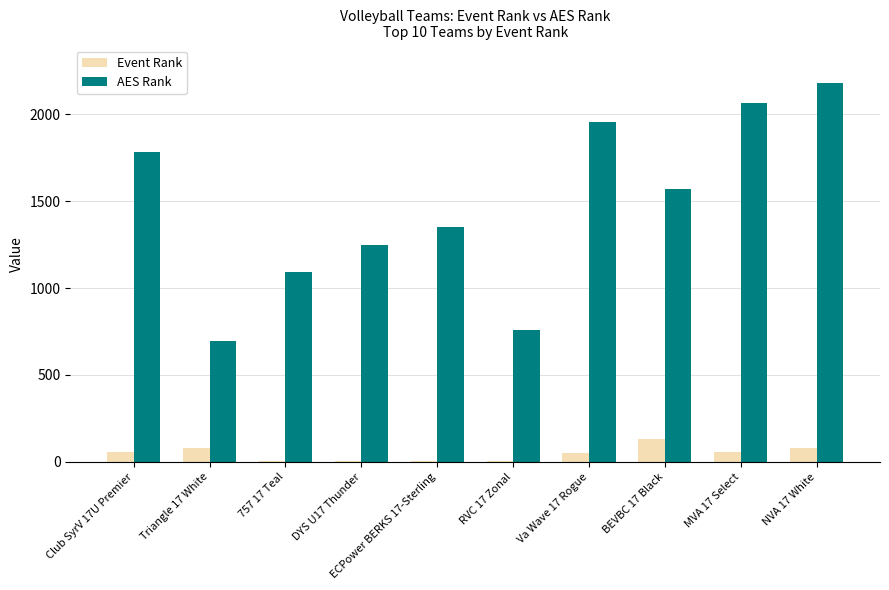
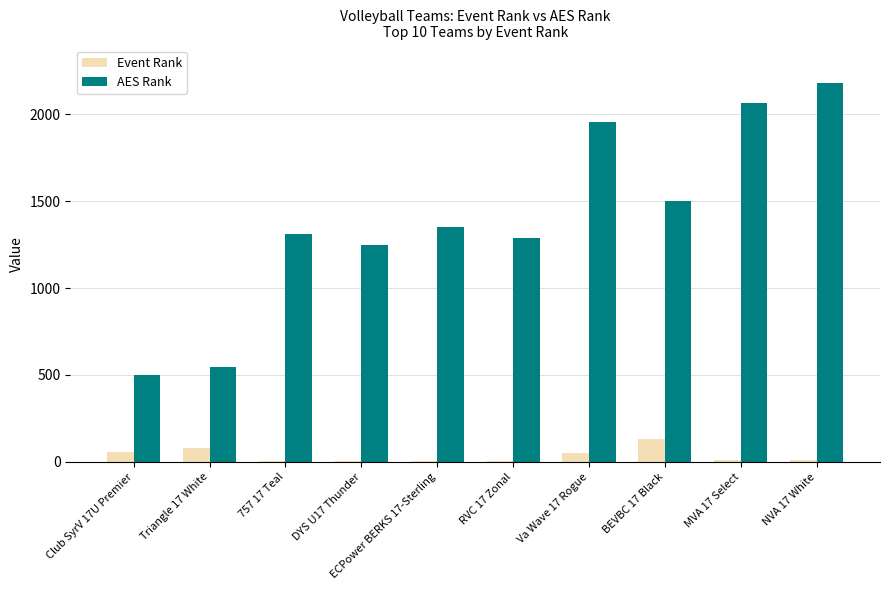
AES Rank, Club SyrV 17U Premier: 1780 -> 500
AES Rank, Triangle 17 White: 690 -> 550
AES Rank, 757 17 Teal: 1090 -> 1310
AES Rank, RVC 17 Zonal: 760 -> 1290
AES Rank, BEVBC 17 Black: 1570 -> 1500
Event Rank, MVA 17 Select: 60 -> 10
Event Rank, NVA 17 White: 80 -> 10
